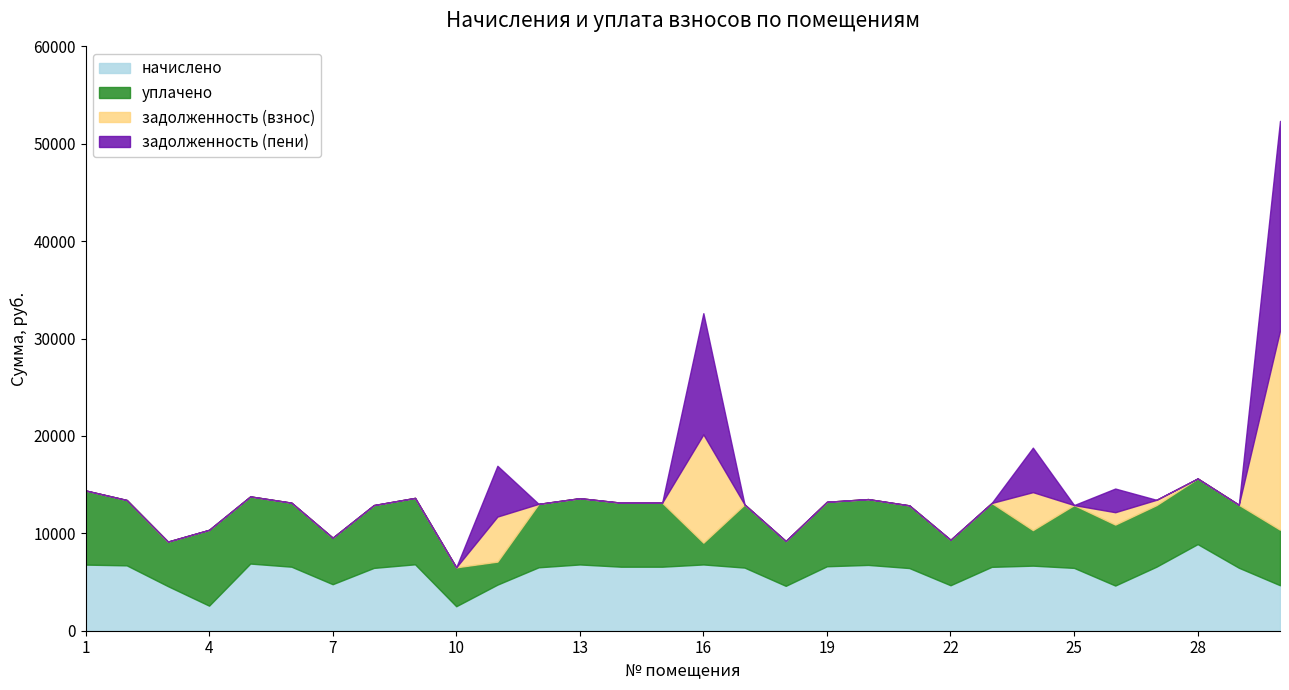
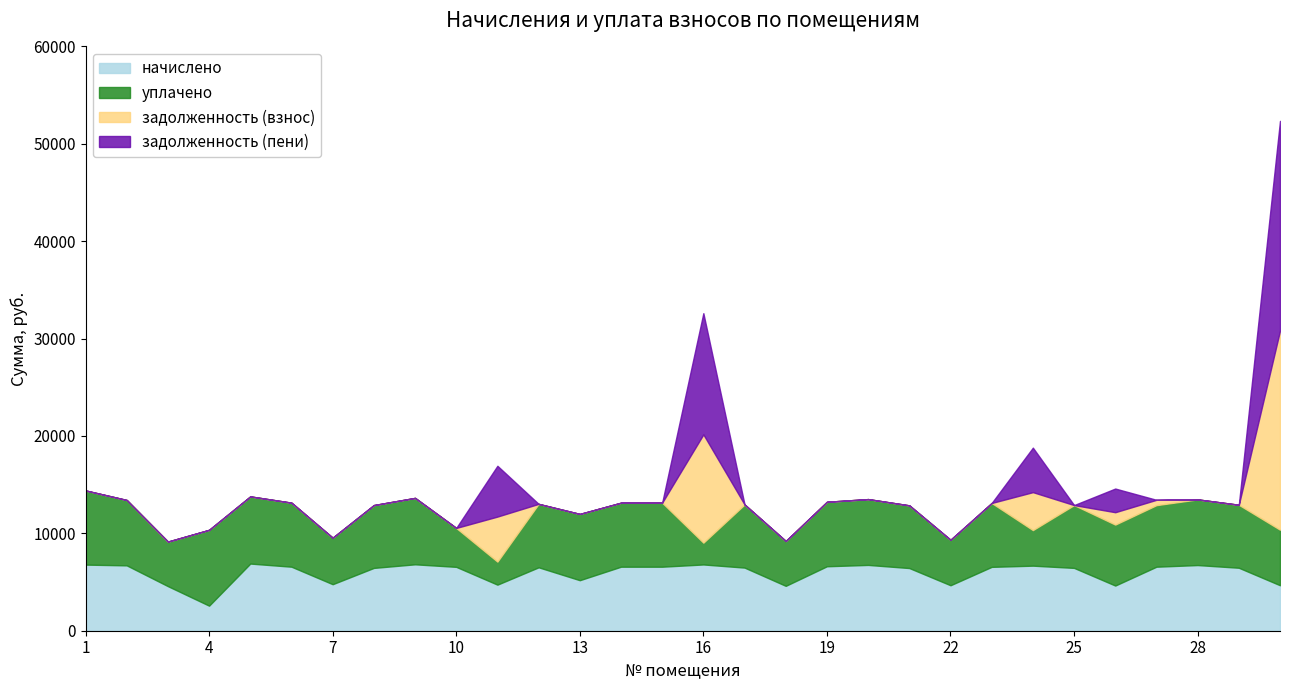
начислено, 10: 3000 -> 7000
начислено, 13: 7000 -> 5000
начислено, 28: 9000 -> 7000
